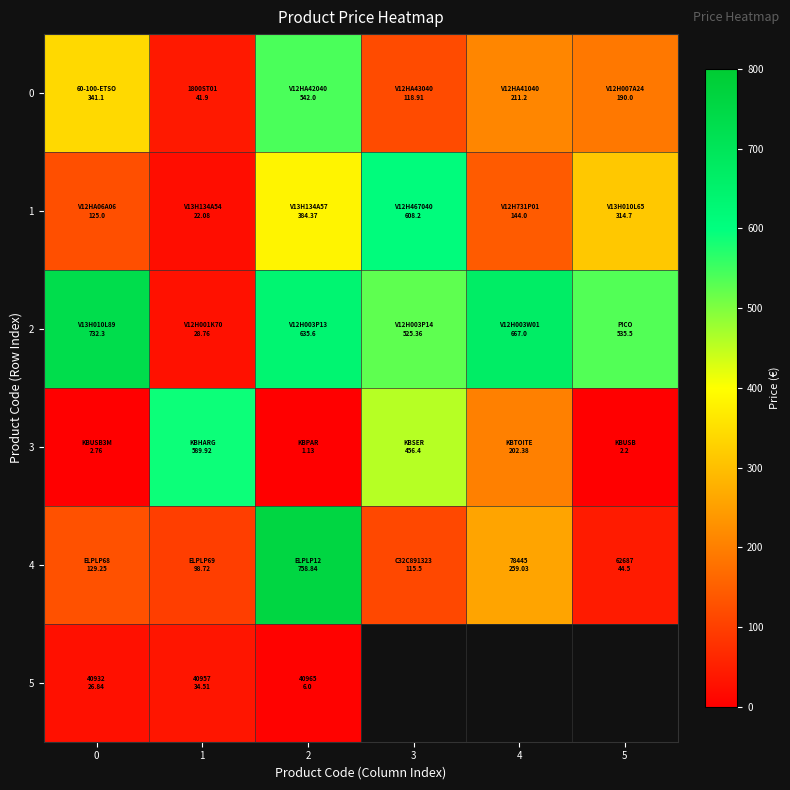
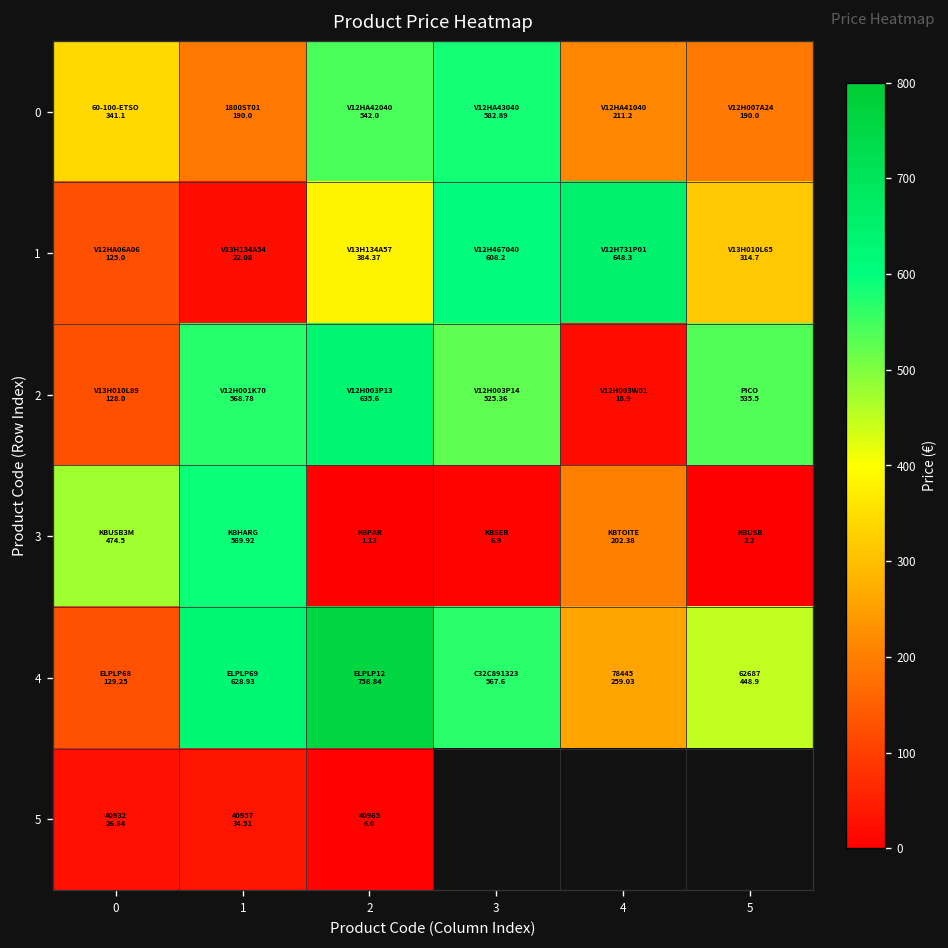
0, 1: 41.9 -> 190.0
0, 3: 118.91 -> 582.89
1, 4: 144.0 -> 648.3
2, 0: 732.3 -> 128.0
2, 1: 28.76 -> 568.78
2, 4: 667.0 -> 18.9
3, 0: 2.76 -> 474.5
3, 3: 456.4 -> 6.9
4, 1: 98.72 -> 628.93
4, 3: 115.5 -> 567.6
4, 5: 44.5 -> 448.9
